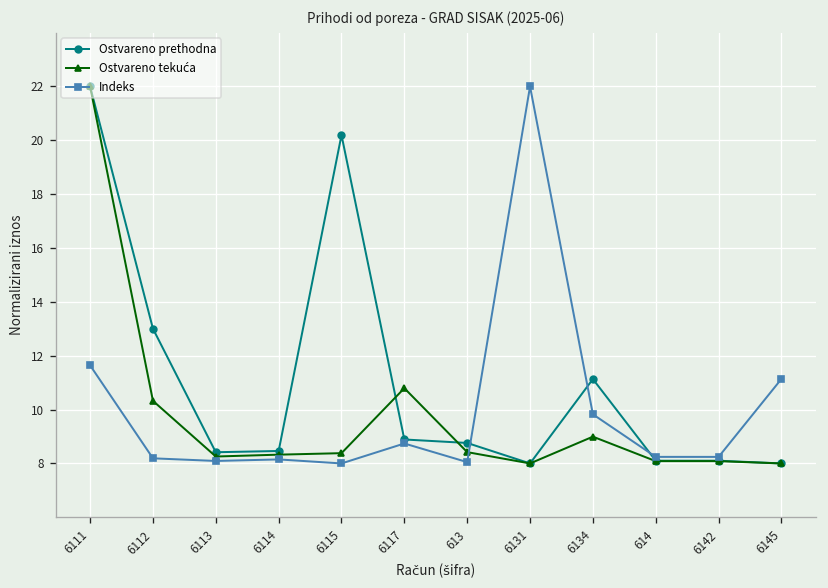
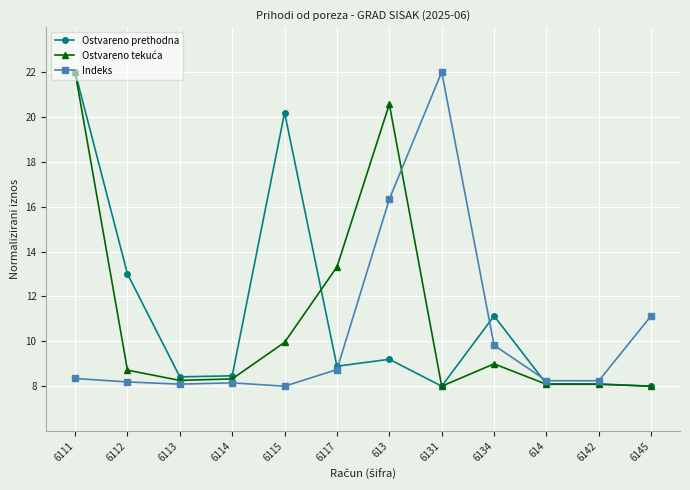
Indeks, 6111: 11.6 -> 8.3
Ostvareno tekuća, 6112: 10.3 -> 8.7
Ostvareno tekuća, 6115: 8.4 -> 10.0
Ostvareno tekuća, 6117: 10.8 -> 13.3
Ostvareno prethodna, 613: 8.8 -> 9.2
Ostvareno tekuća, 613: 8.4 -> 20.6
Indeks, 613: 8.0 -> 16.3
